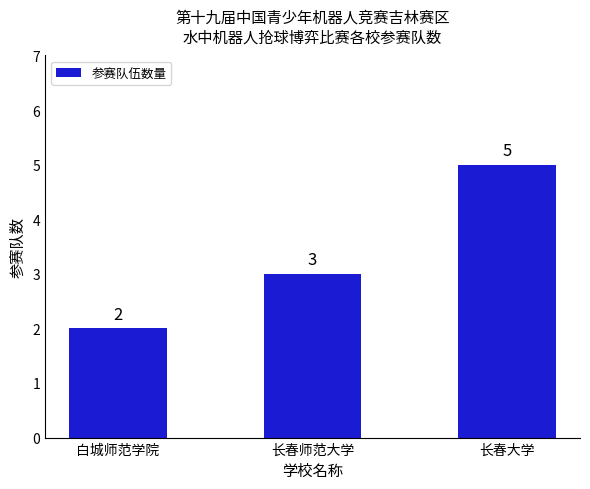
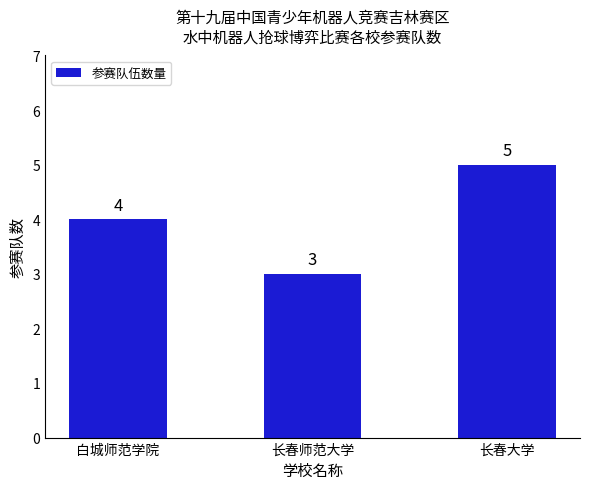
白城师范学院: 2 -> 4
